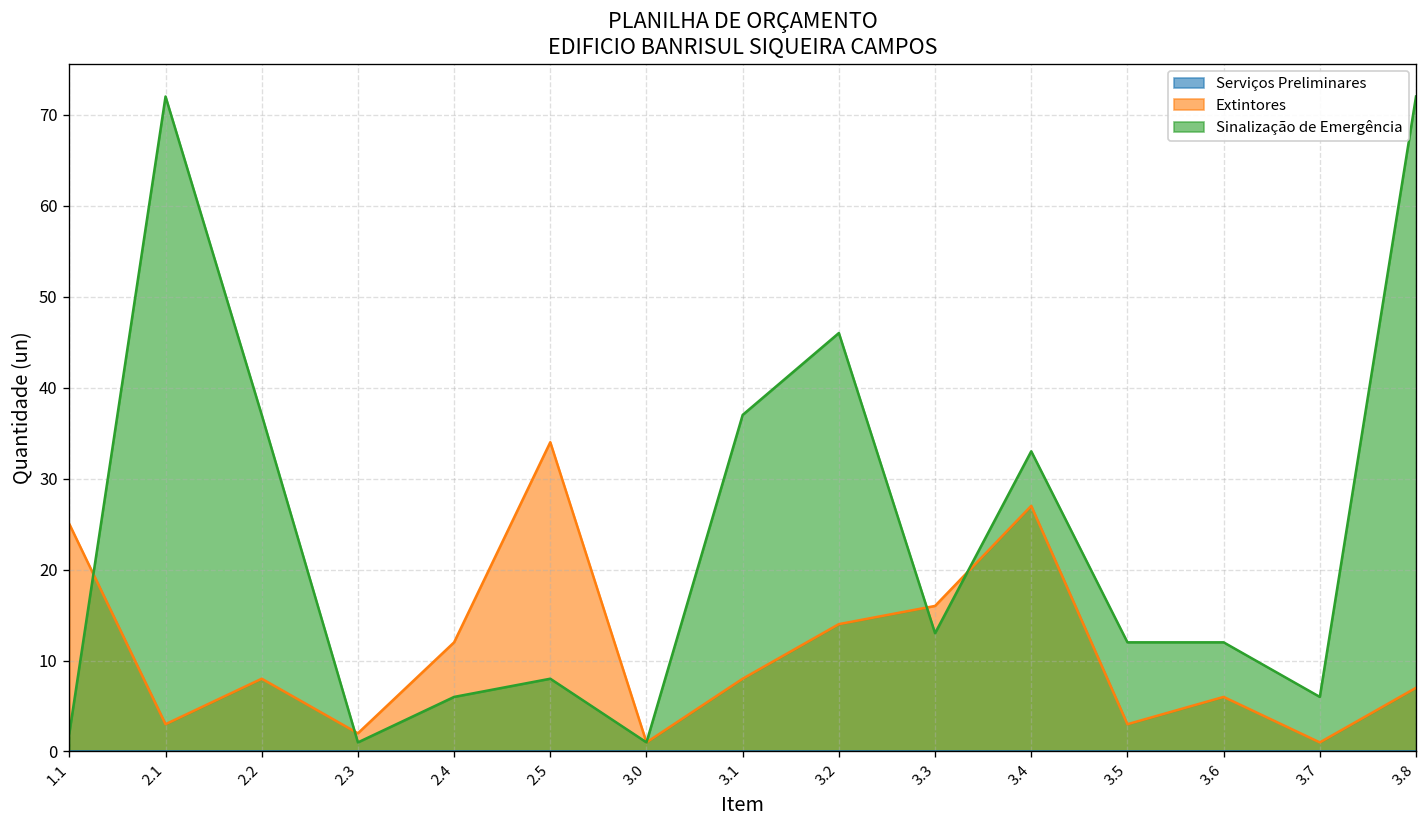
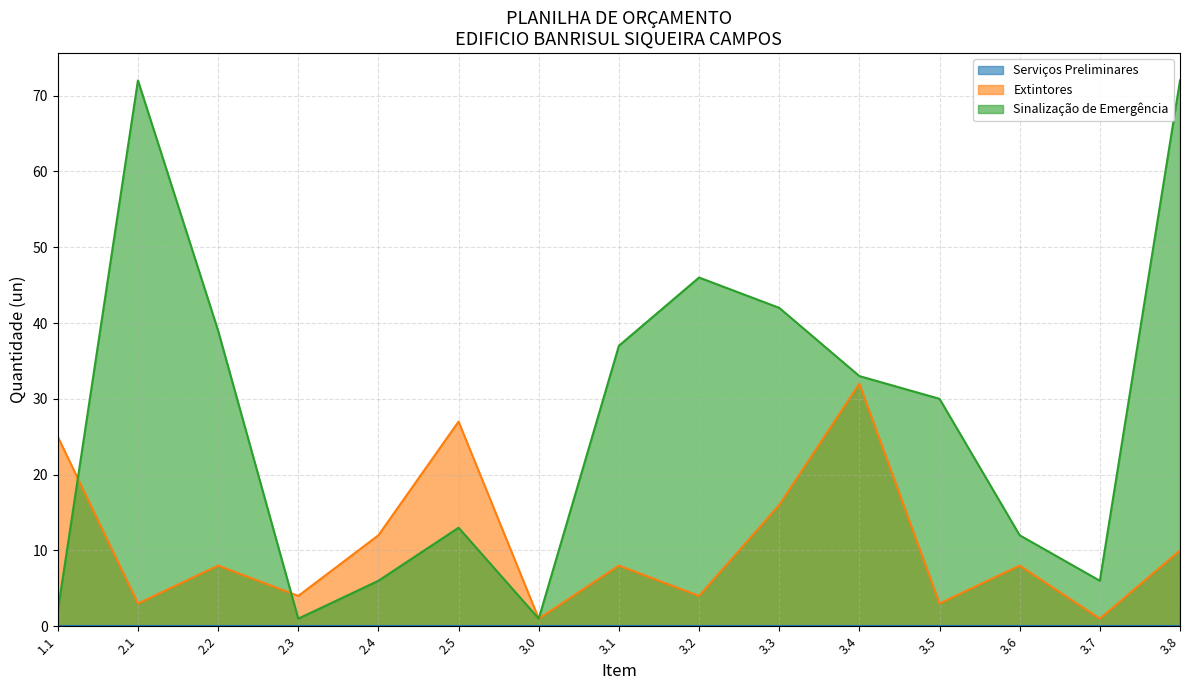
Sinalização de Emergência, 2.2: 37 -> 39
Extintores, 2.3: 2 -> 4
Extintores, 2.5: 34 -> 27
Sinalização de Emergência, 2.5: 8 -> 13
Extintores, 3.2: 14 -> 4
Sinalização de Emergência, 3.3: 13 -> 42
Extintores, 3.4: 27 -> 32
Sinalização de Emergência, 3.5: 12 -> 30
Extintores, 3.6: 6 -> 8
Extintores, 3.8: 7 -> 10
